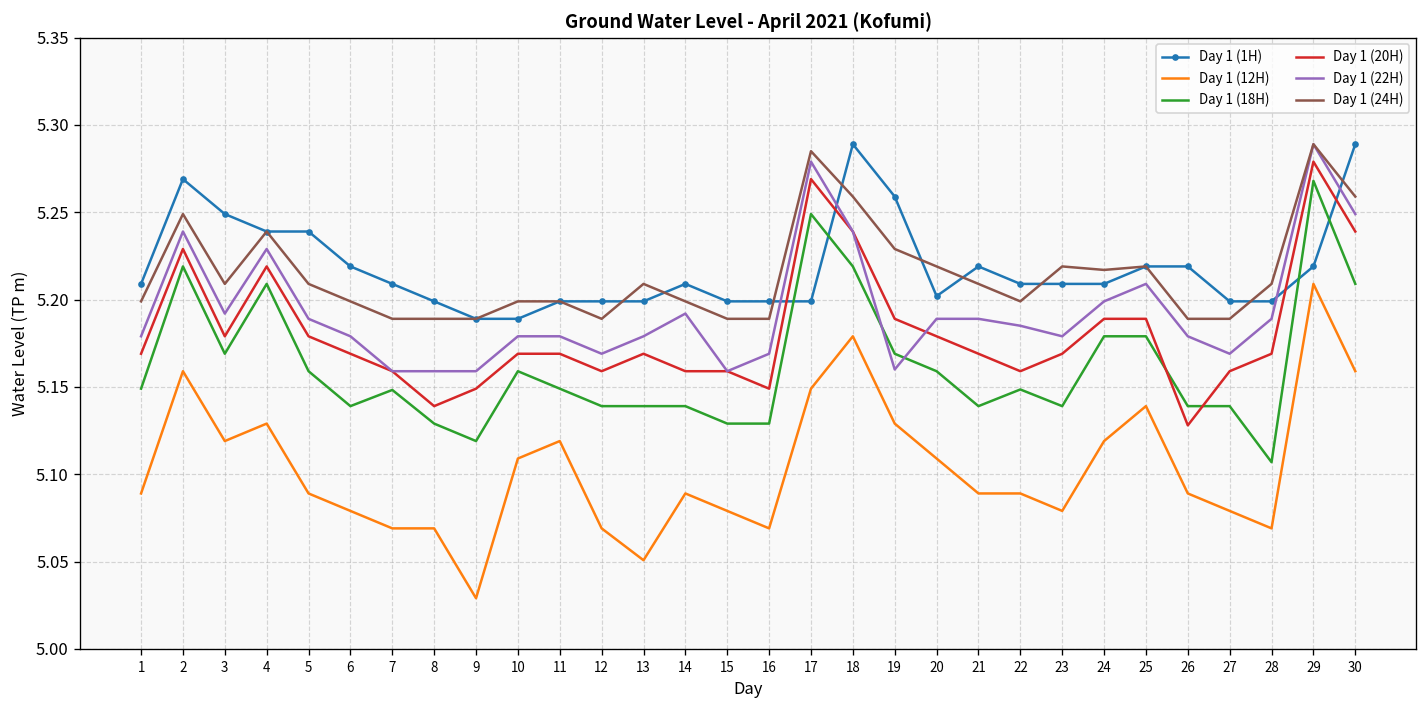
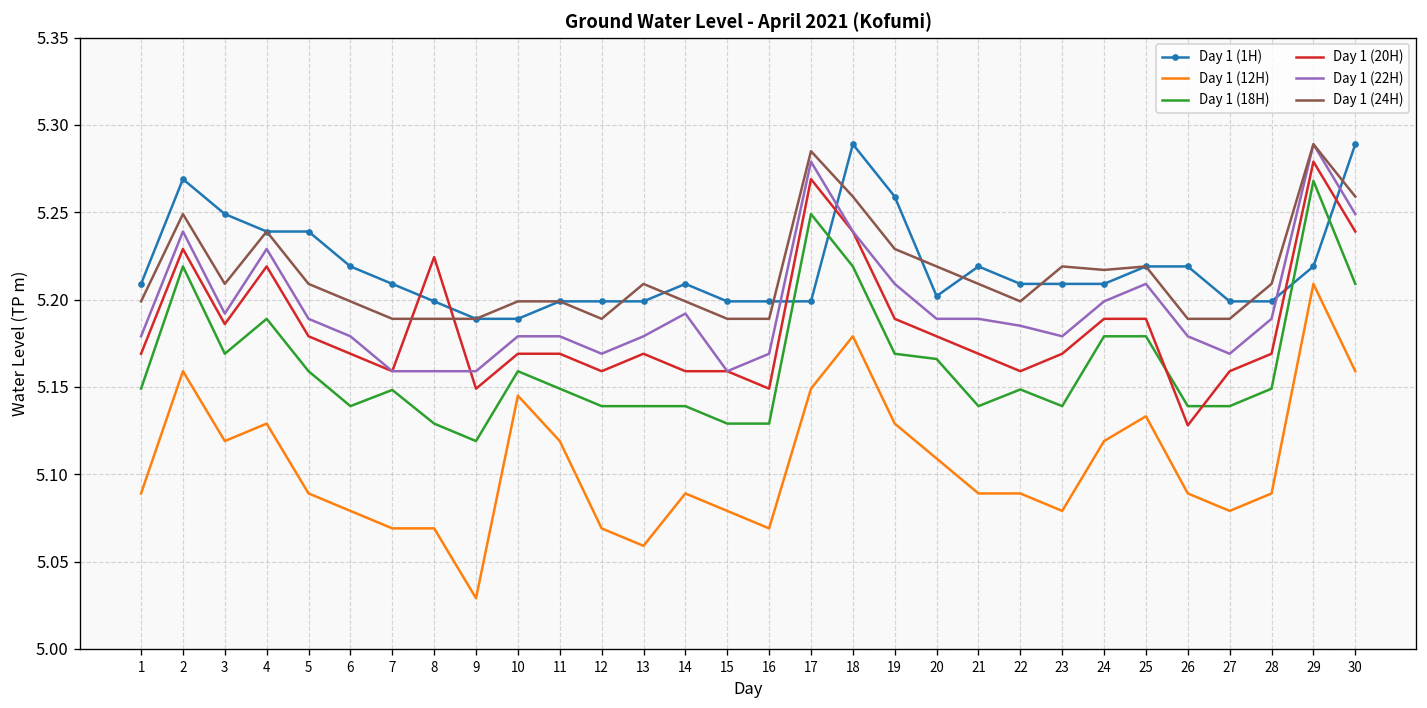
Day 1 (20H), 3: 5.179 -> 5.186
Day 1 (18H), 4: 5.209 -> 5.189
Day 1 (20H), 8: 5.139 -> 5.224
Day 1 (12H), 10: 5.109 -> 5.145
Day 1 (12H), 13: 5.051 -> 5.059
Day 1 (22H), 19: 5.160 -> 5.209
Day 1 (18H), 20: 5.159 -> 5.166
Day 1 (12H), 25: 5.139 -> 5.133
Day 1 (12H), 28: 5.069 -> 5.089
Day 1 (18H), 28: 5.107 -> 5.149
